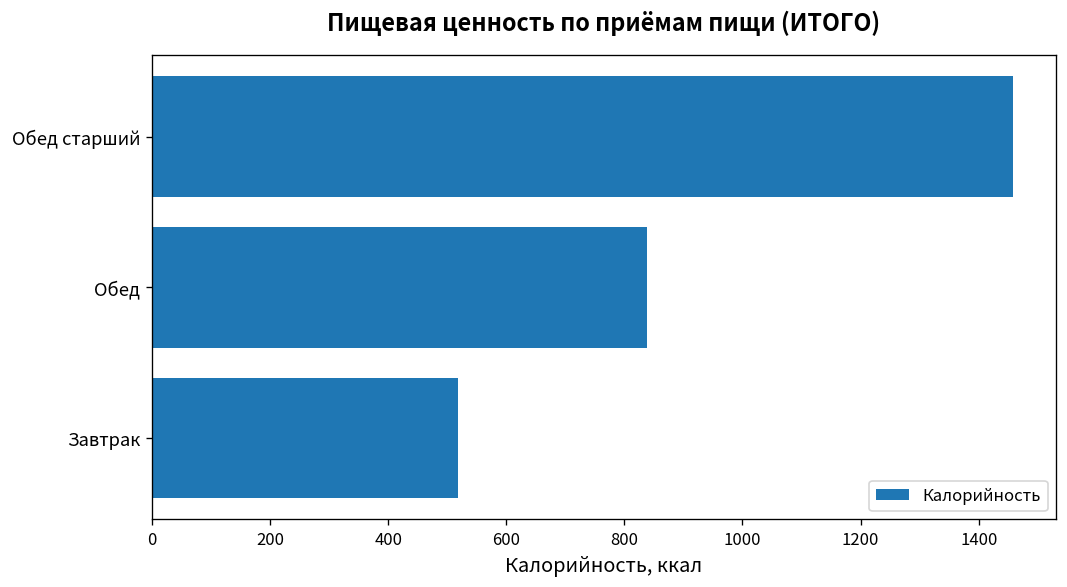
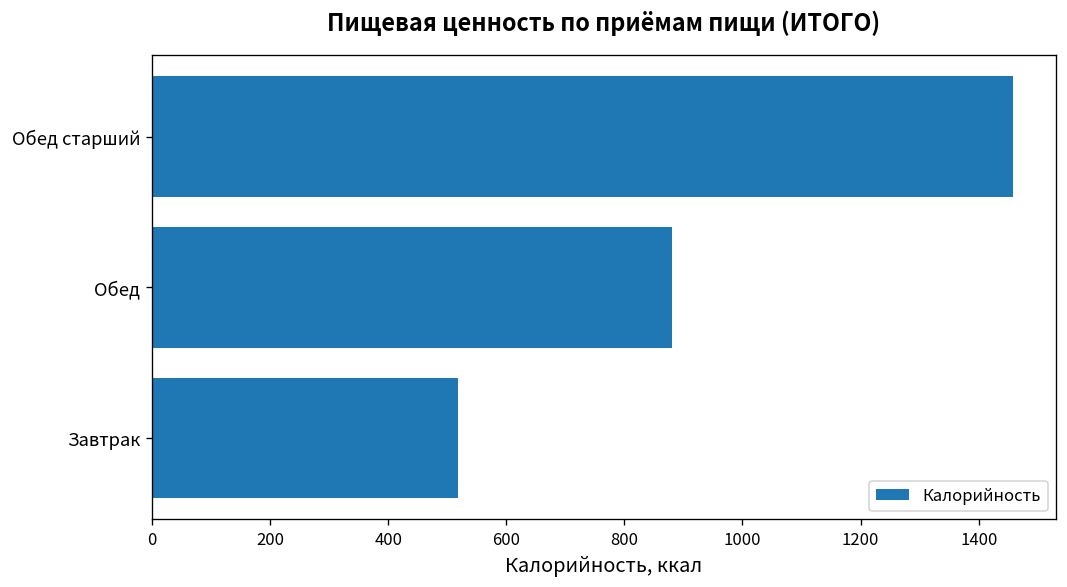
Обед: 840 -> 880
